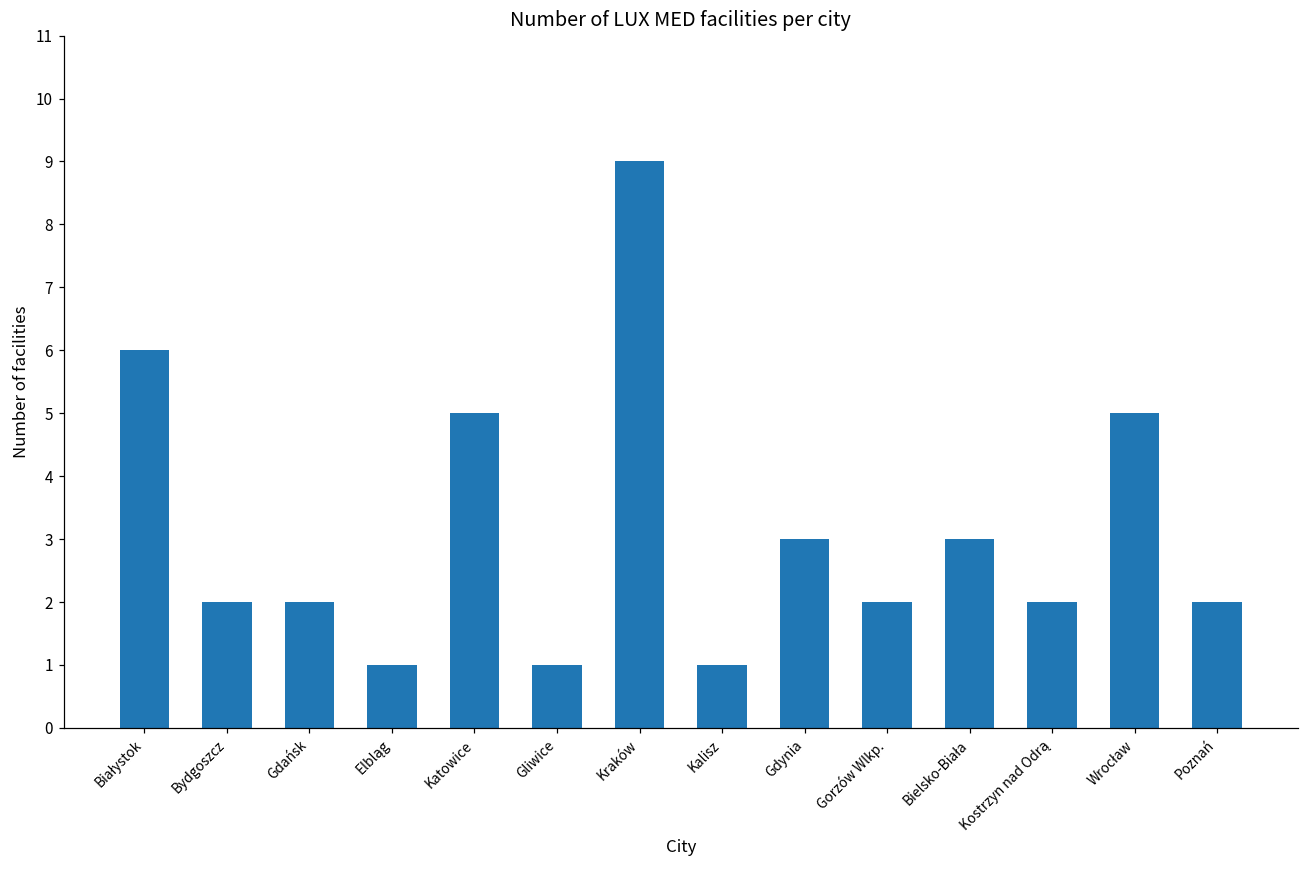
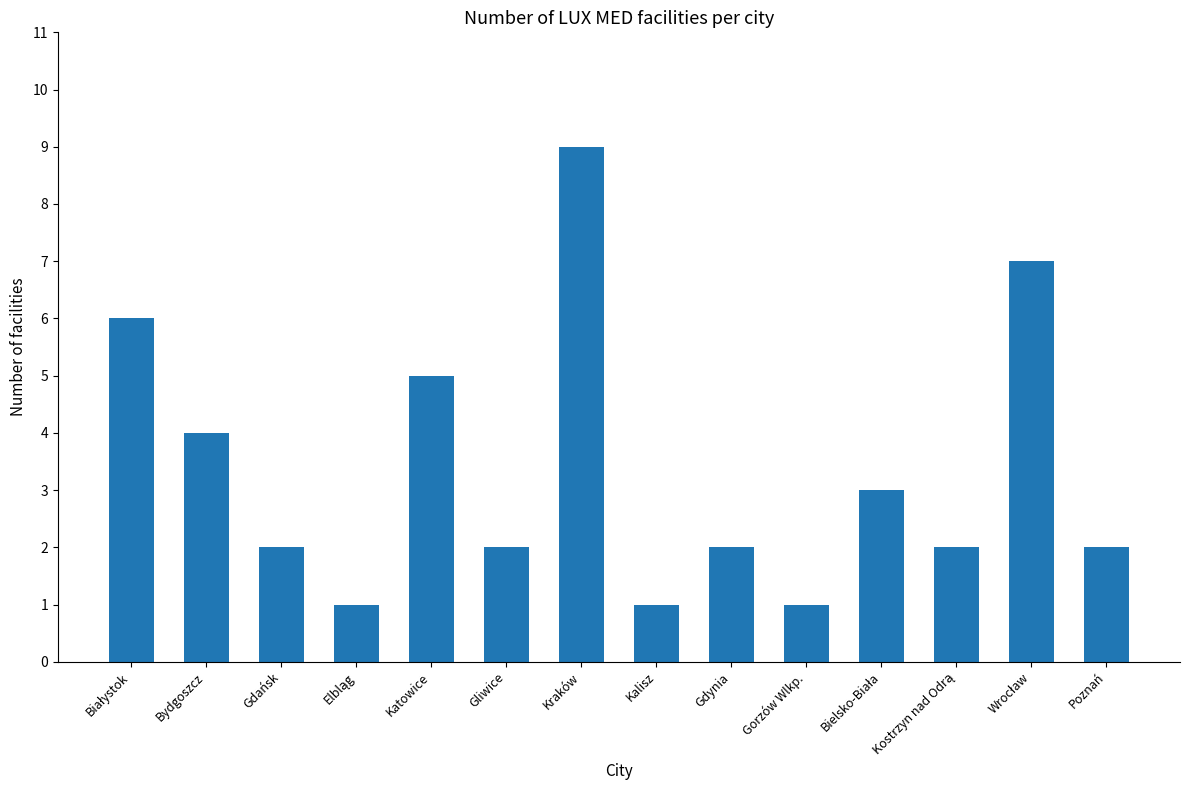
Bydgoszcz: 2 -> 4
Gliwice: 1 -> 2
Gdynia: 3 -> 2
Gorzów Wlkp.: 2 -> 1
Wrocław: 5 -> 7
